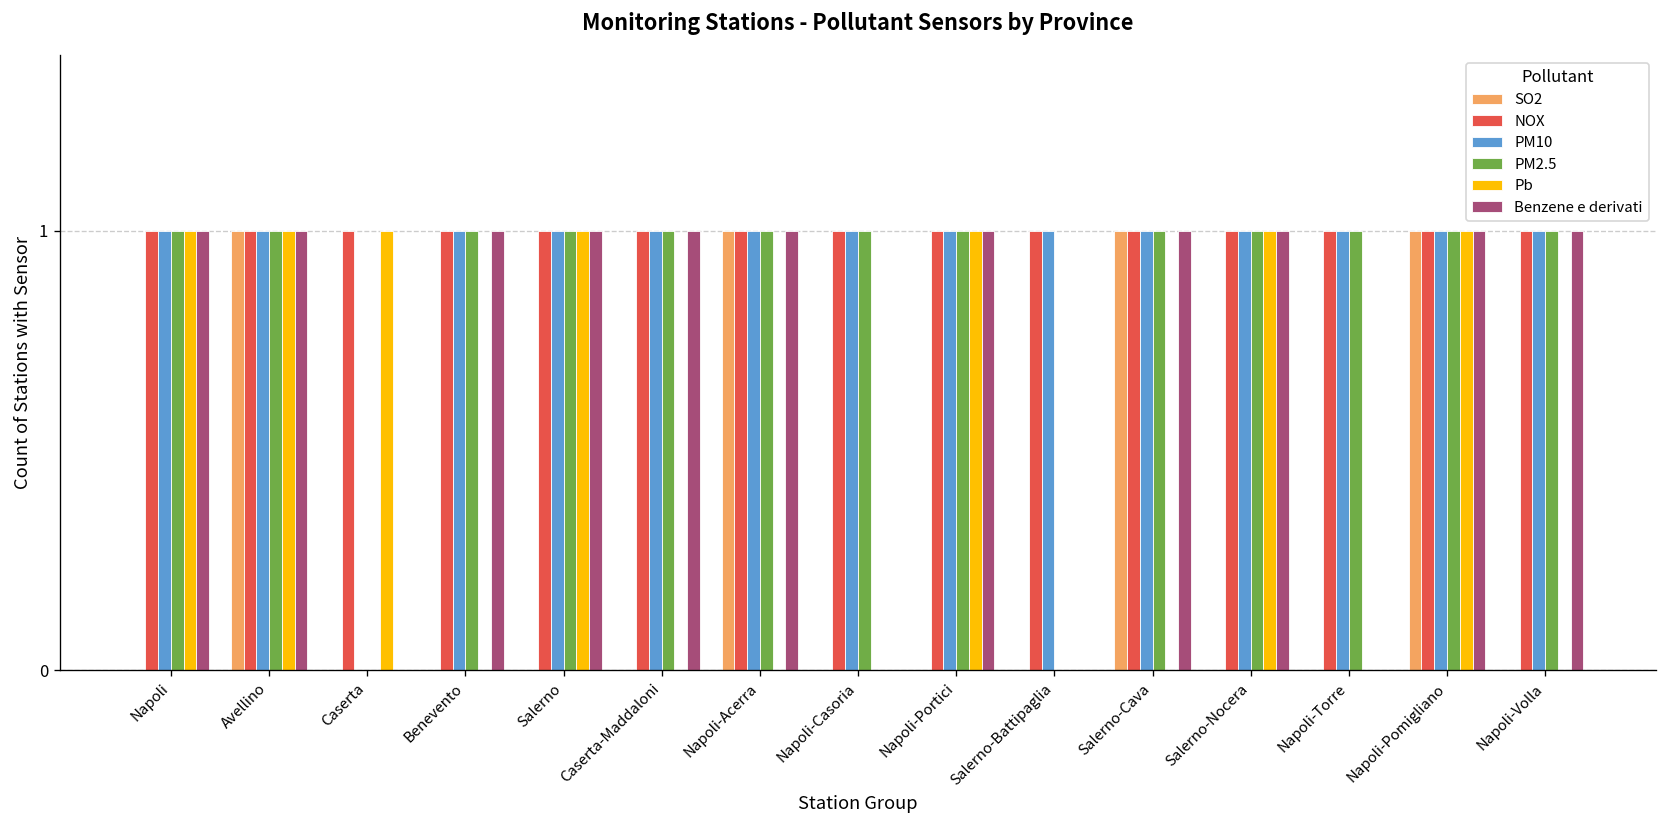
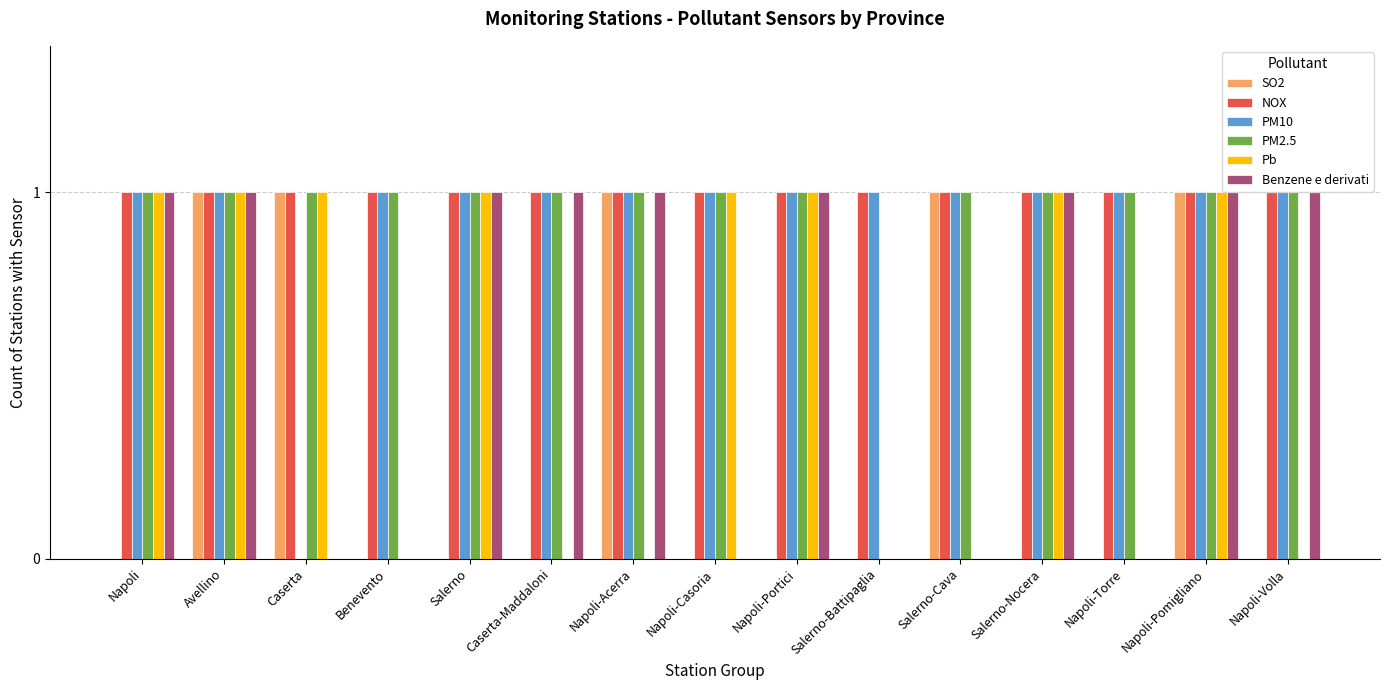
SO2, Caserta: 0 -> 1
PM2.5, Caserta: 0 -> 1
Benzene e derivati, Benevento: 1 -> 0
Pb, Napoli-Casoria: 0 -> 1
Benzene e derivati, Salerno-Cava: 1 -> 0
